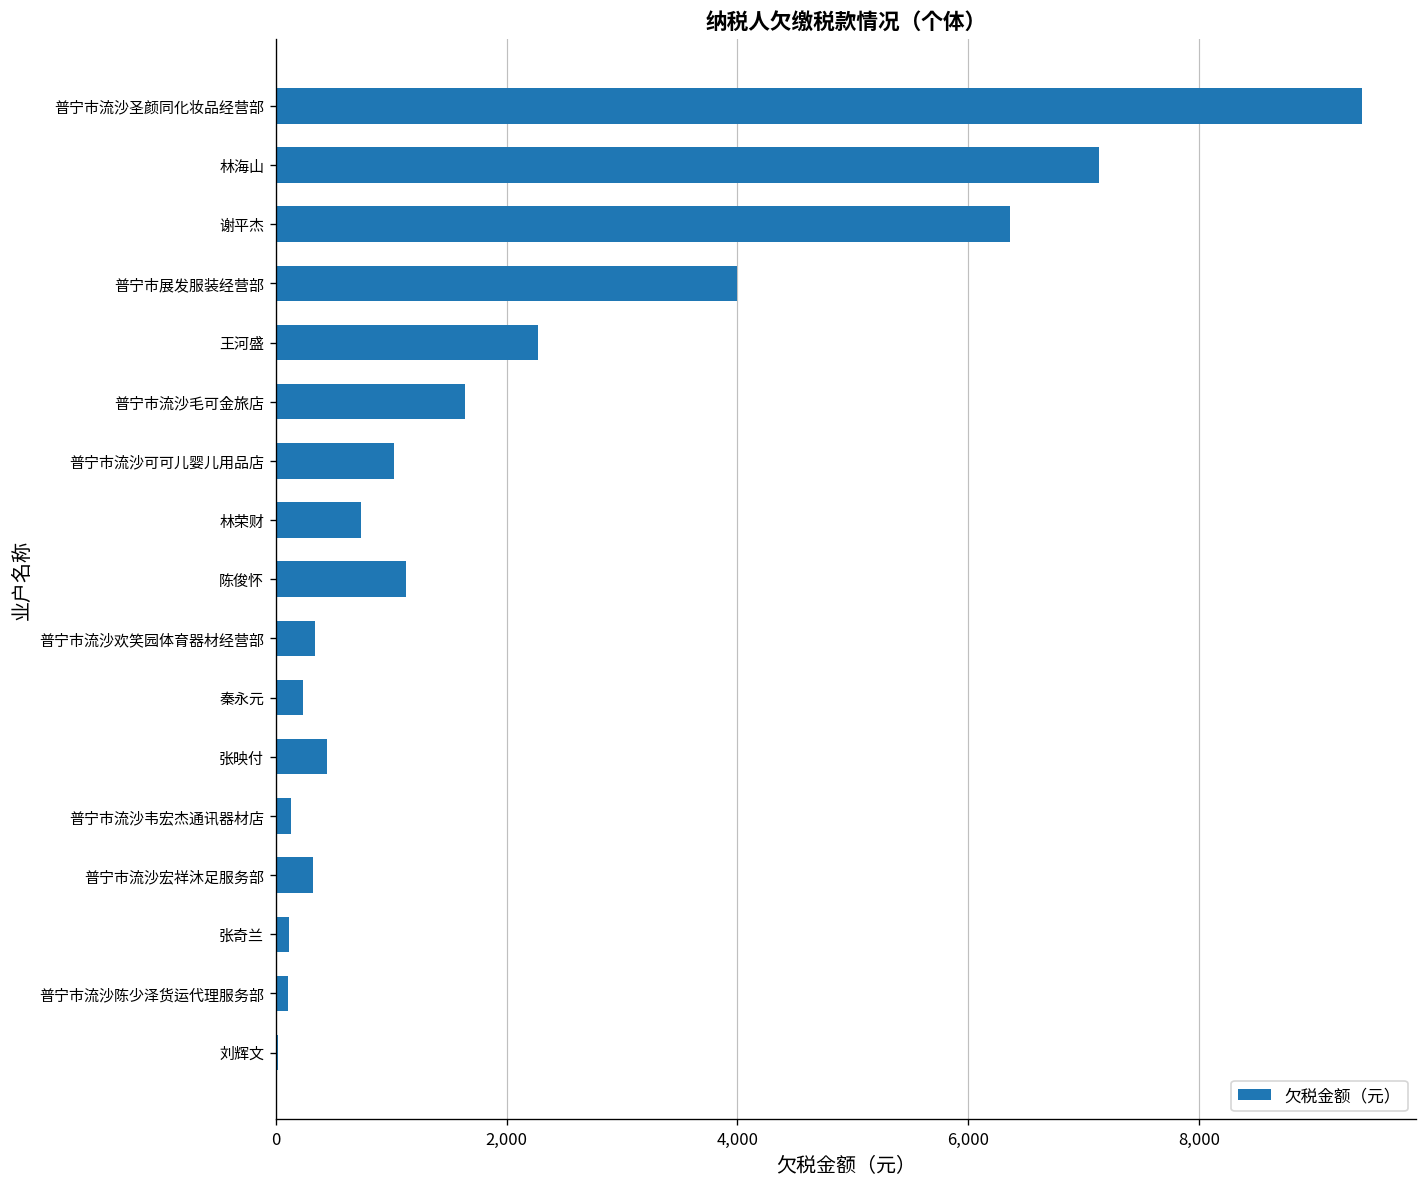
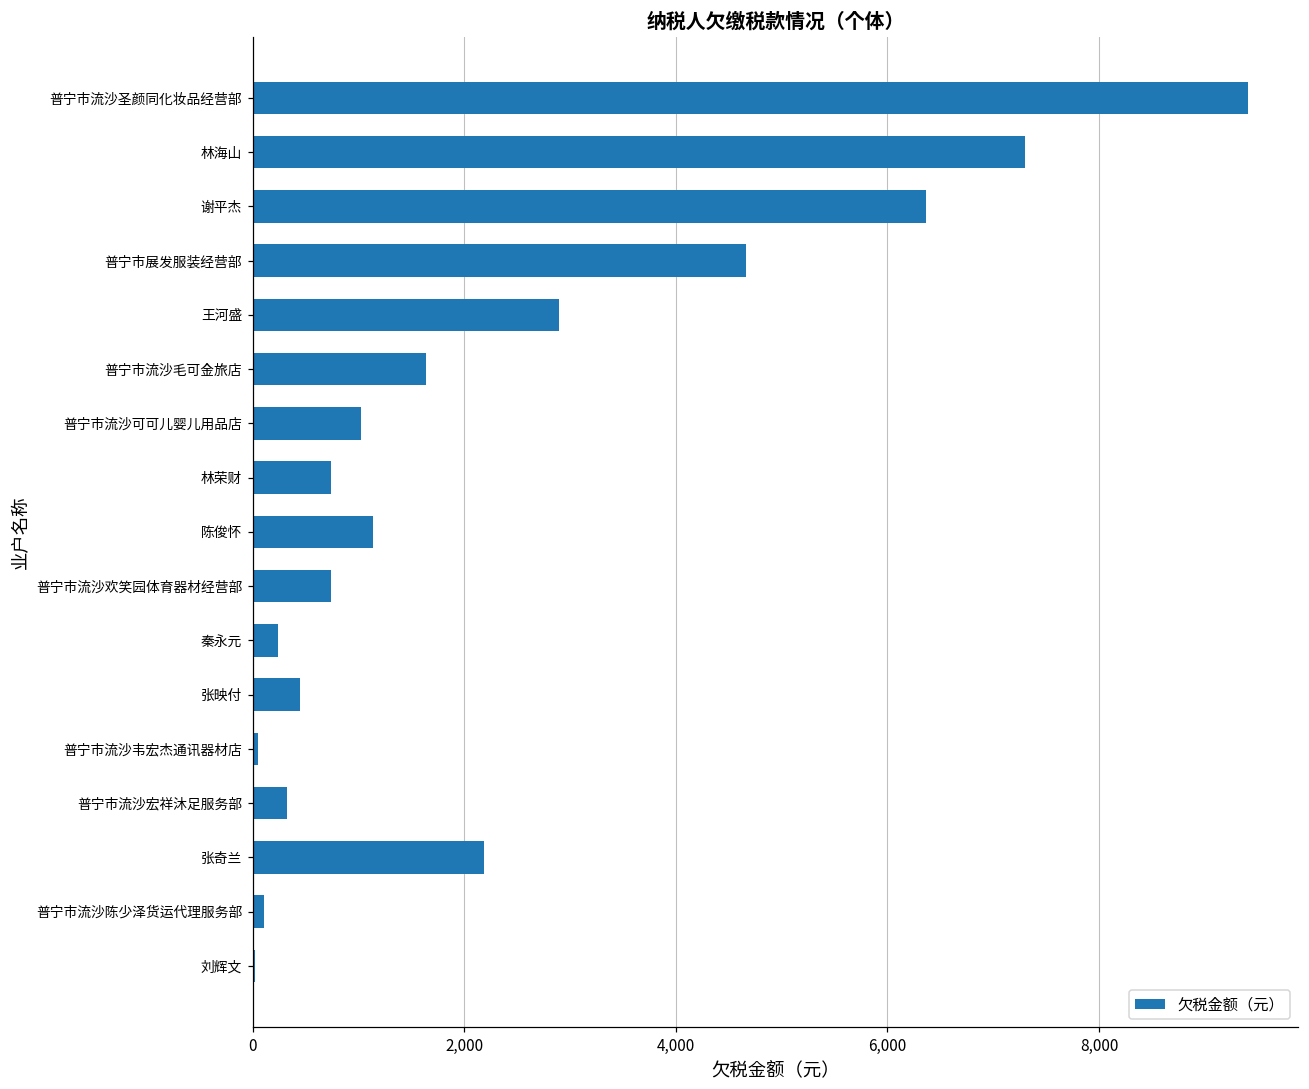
林海山: 7,100 -> 7,300
普宁市展发服装经营部: 4,000 -> 4,700
王河盛: 2,300 -> 2,900
普宁市流沙欢笑园体育器材经营部: 300 -> 700
普宁市流沙韦宏杰通讯器材店: 100 -> 0
张奇兰: 100 -> 2,200
